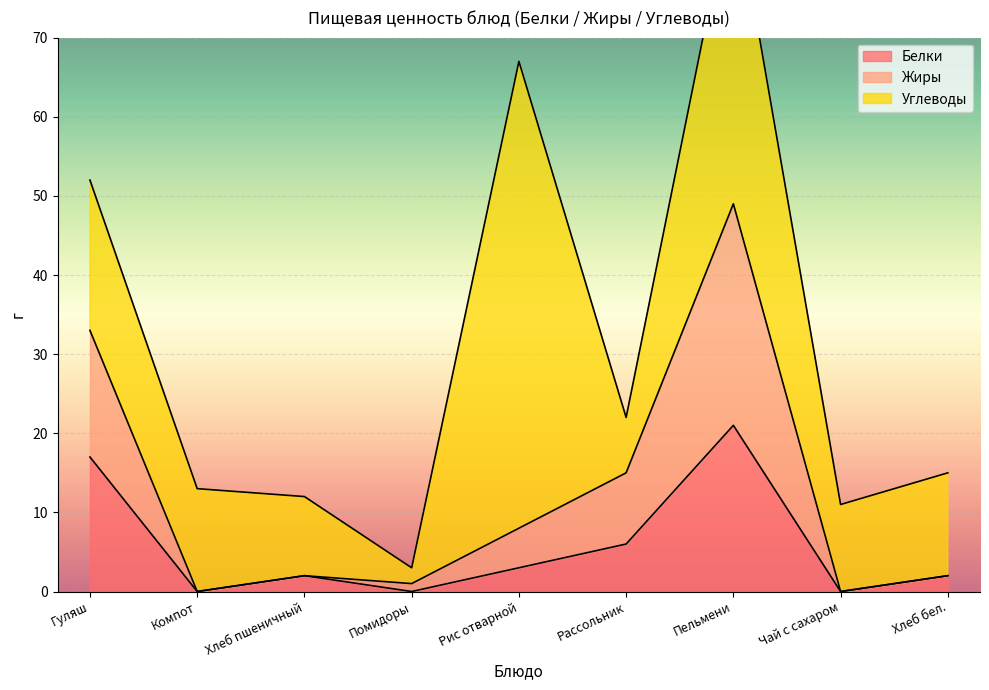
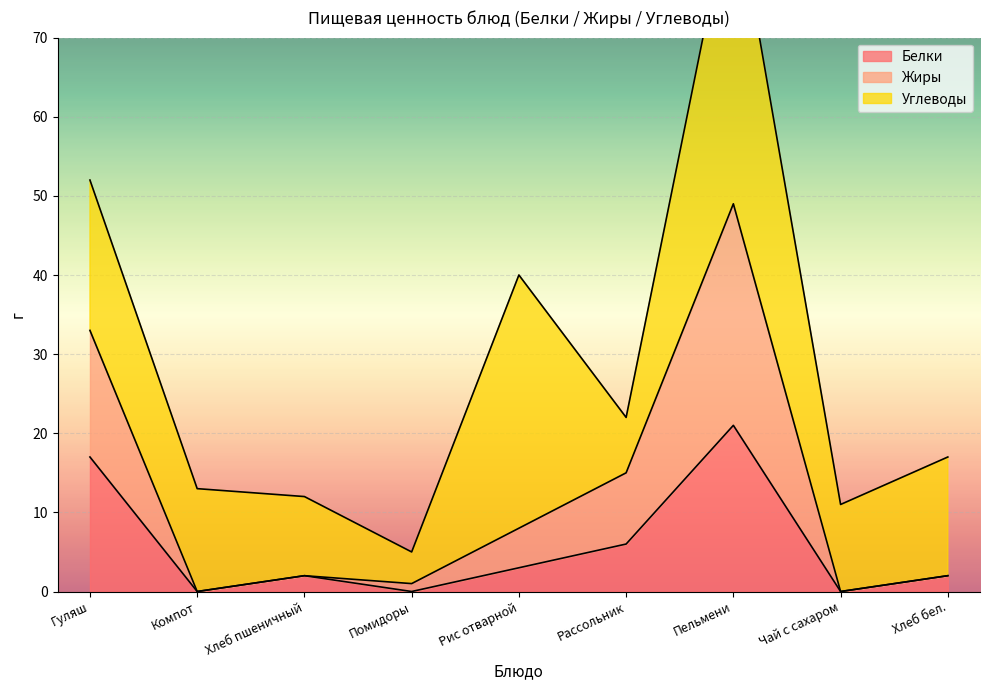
Углеводы, Помидоры: 2 -> 4
Углеводы, Рис отварной: 59 -> 32
Углеводы, Хлеб бел.: 13 -> 15
